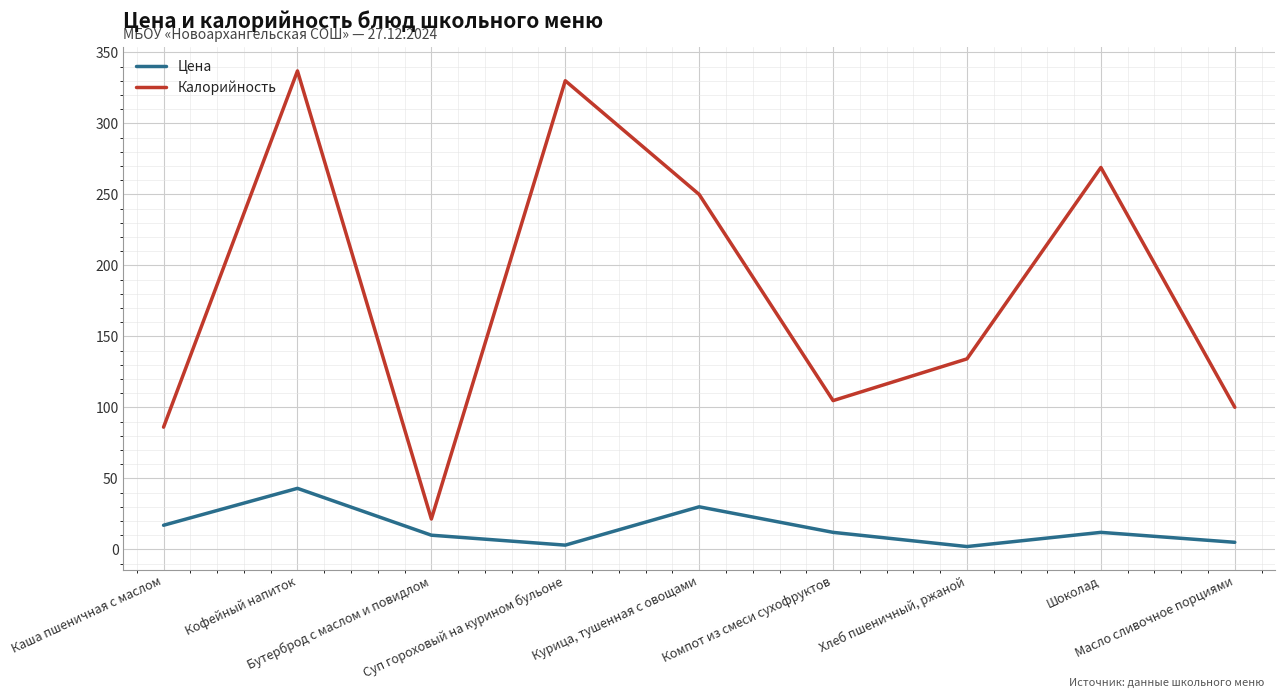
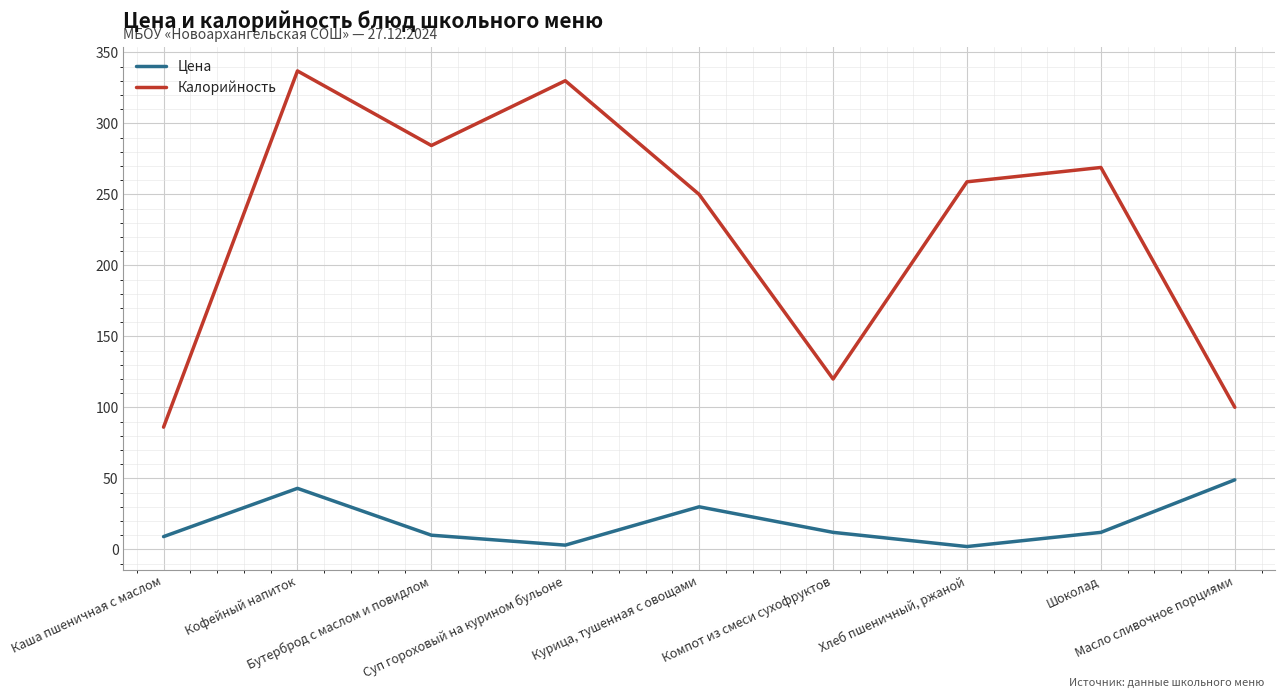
Цена, Каша пшеничная с маслом: 17 -> 9
Калорийность, Бутерброд с маслом и повидлом: 21 -> 284
Калорийность, Компот из смеси сухофруктов: 105 -> 120
Калорийность, Хлеб пшеничный, ржаной: 134 -> 259
Цена, Масло сливочное порциями: 5 -> 49
